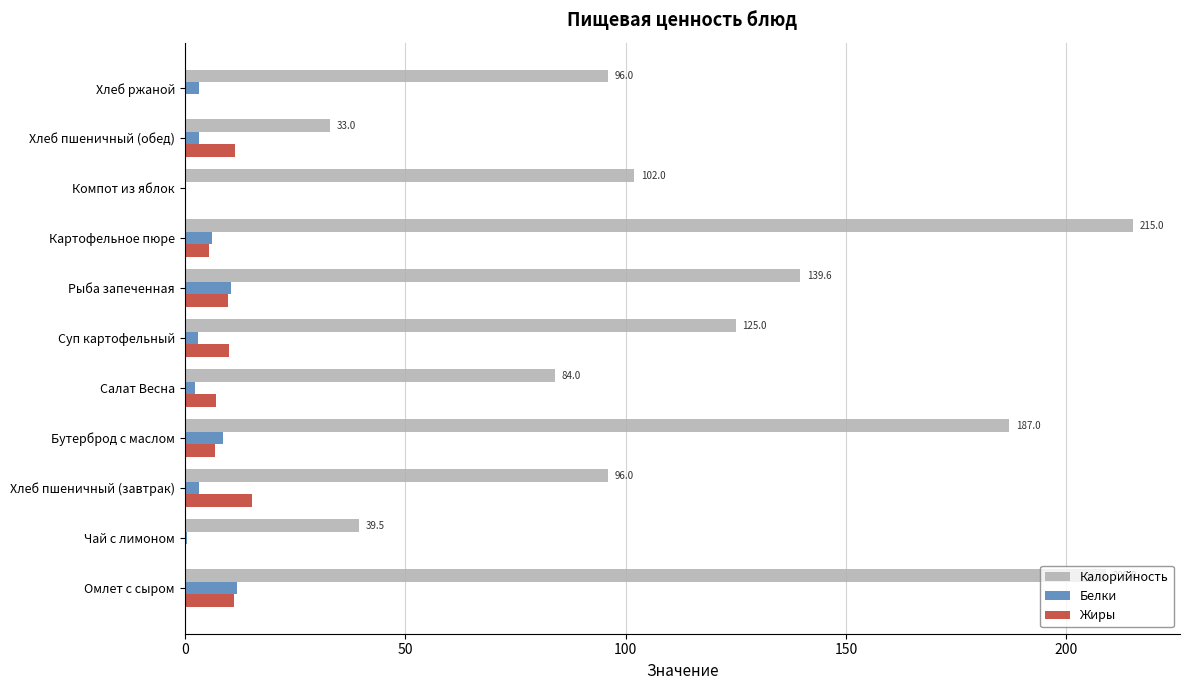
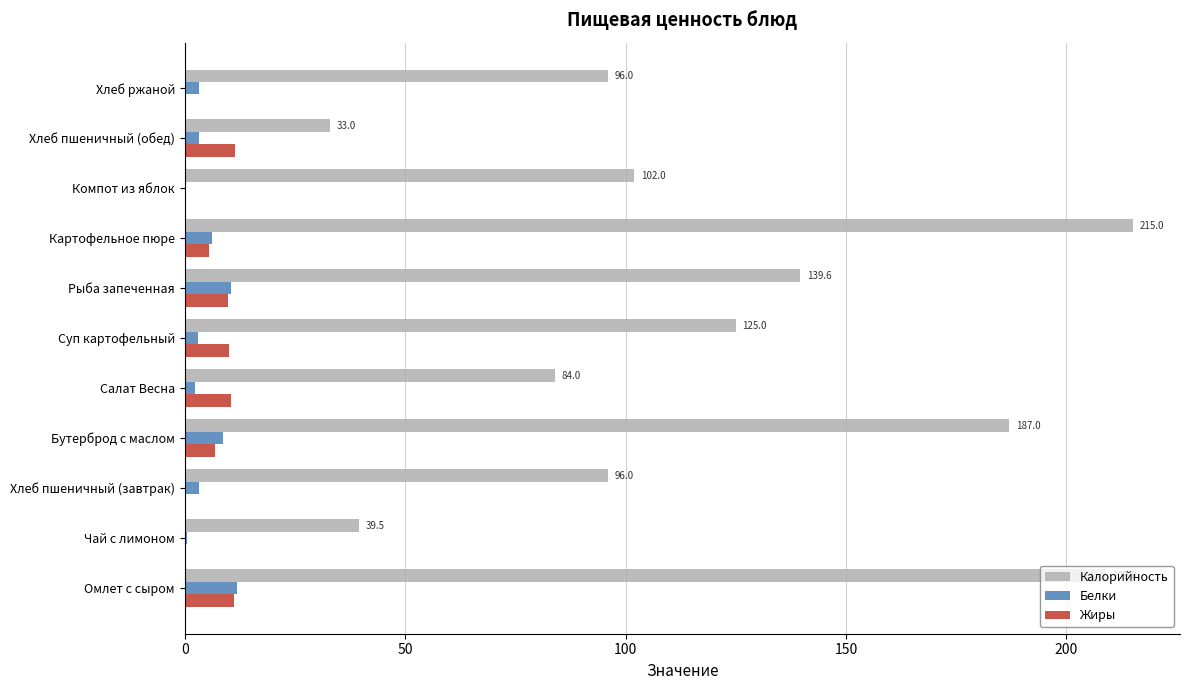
Жиры, Салат Весна: 7 -> 11
Жиры, Хлеб пшеничный (завтрак): 15 -> 0
